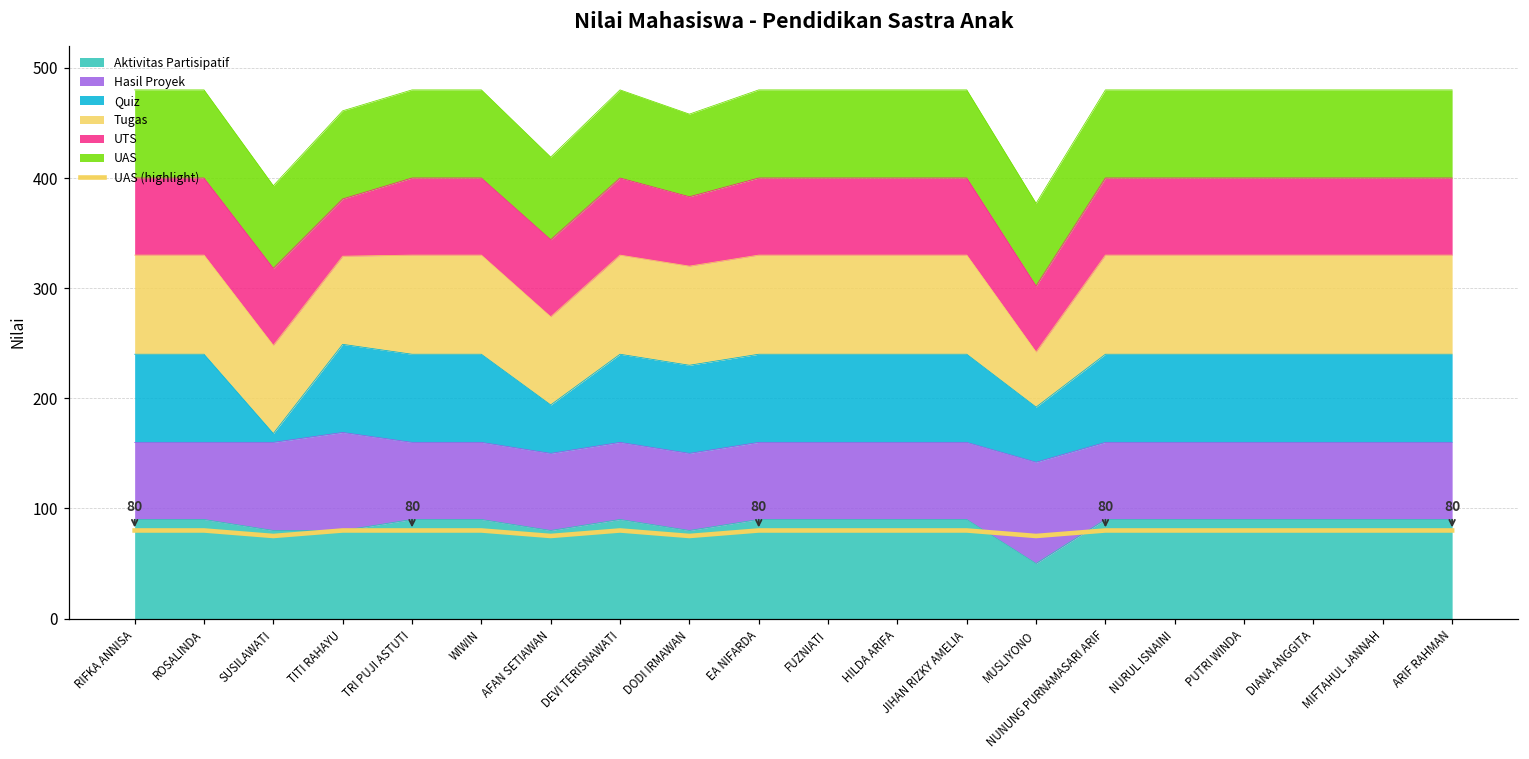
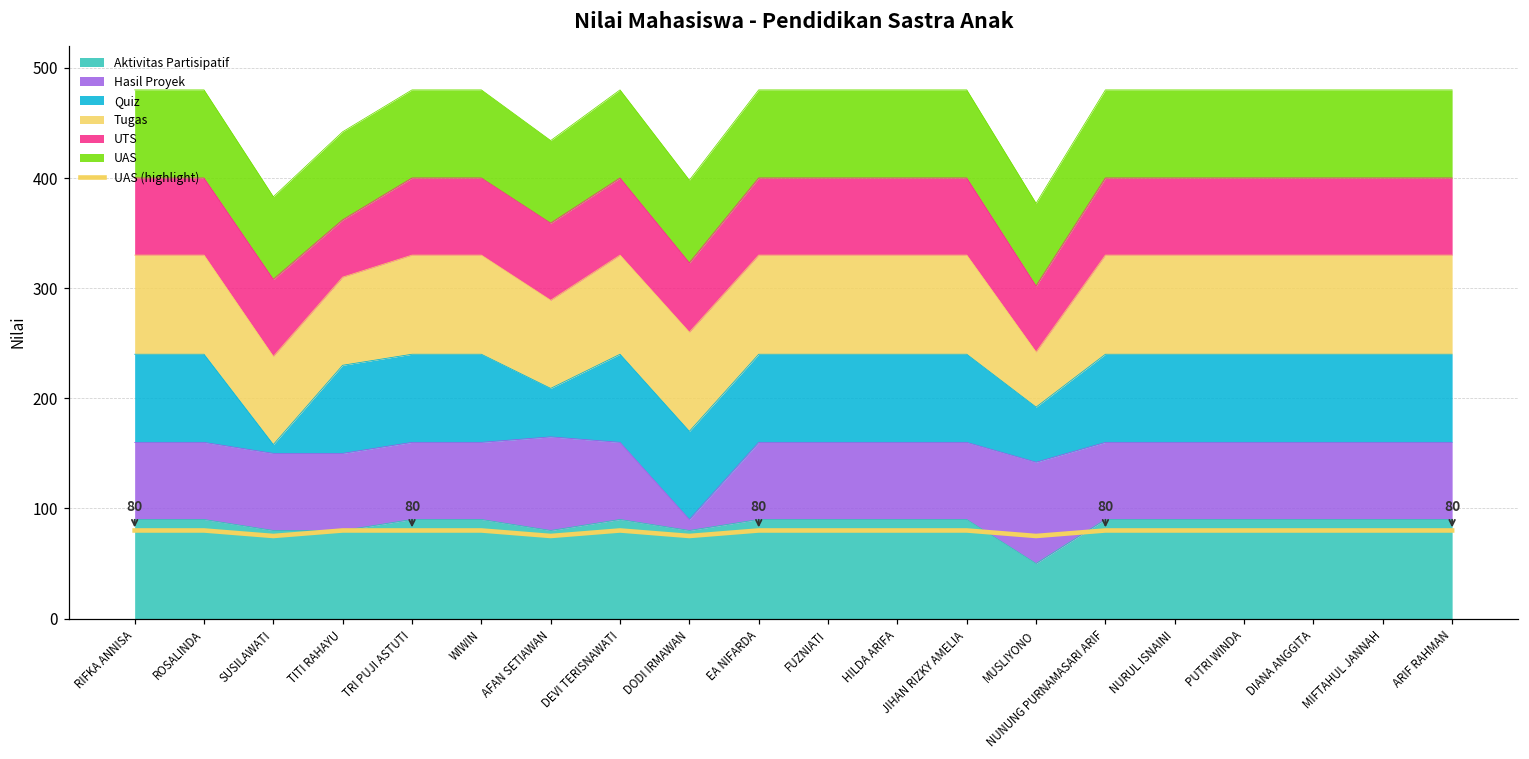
Hasil Proyek, SUSILAWATI: 80 -> 70
Hasil Proyek, TITI RAHAYU: 89 -> 70
Hasil Proyek, AFAN SETIAWAN: 70 -> 85
Hasil Proyek, DODI IRMAWAN: 70 -> 10
